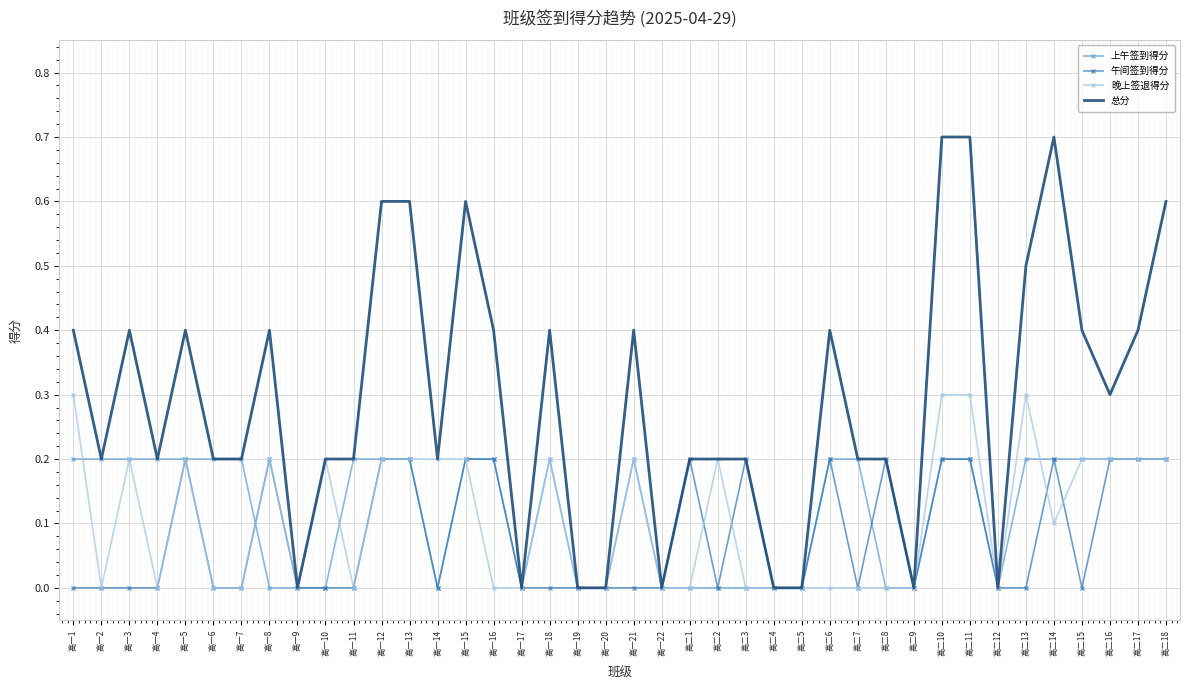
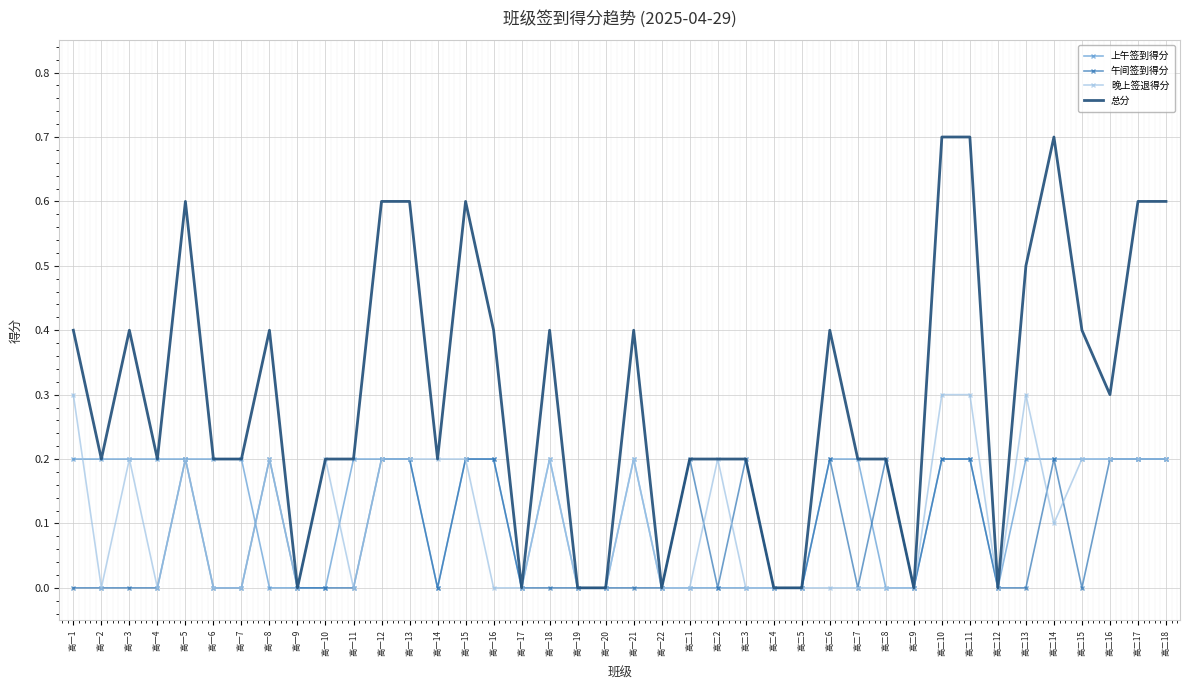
总分, 高一5: 0.4 -> 0.6
总分, 高二17: 0.4 -> 0.6
